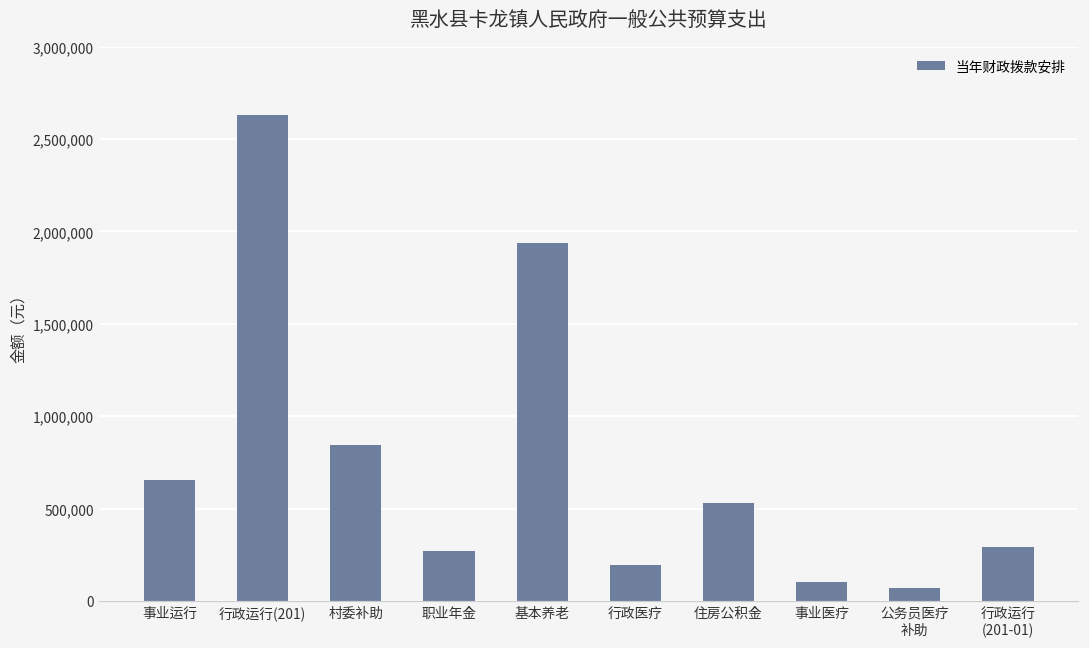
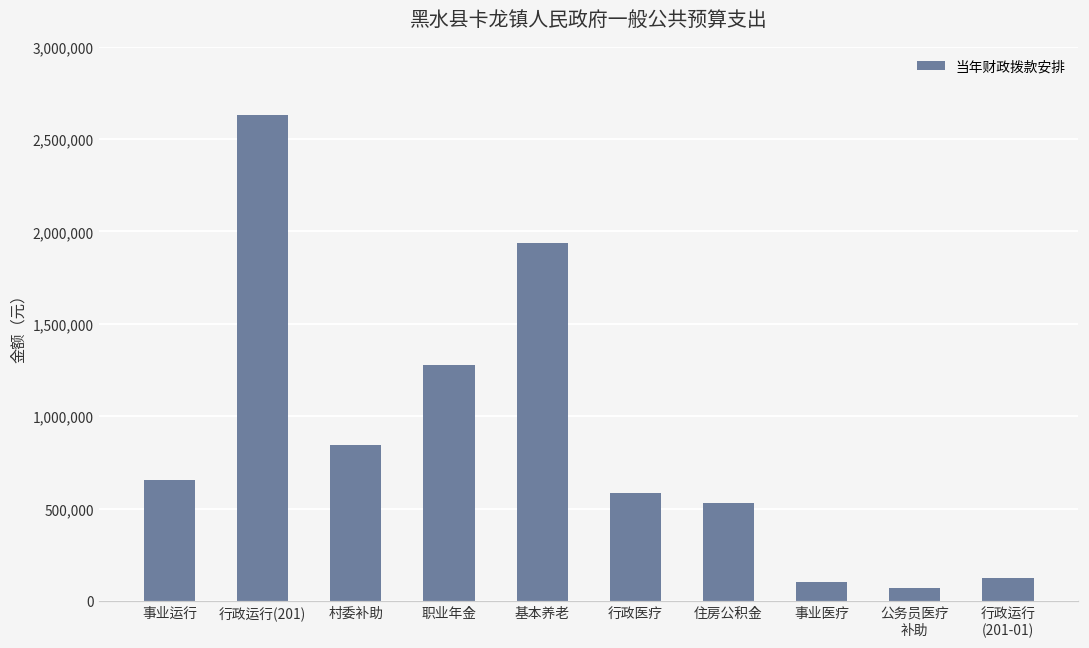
职业年金: 270,000 -> 1,280,000
行政医疗: 190,000 -> 580,000
行政运行 (201-01): 290,000 -> 130,000
